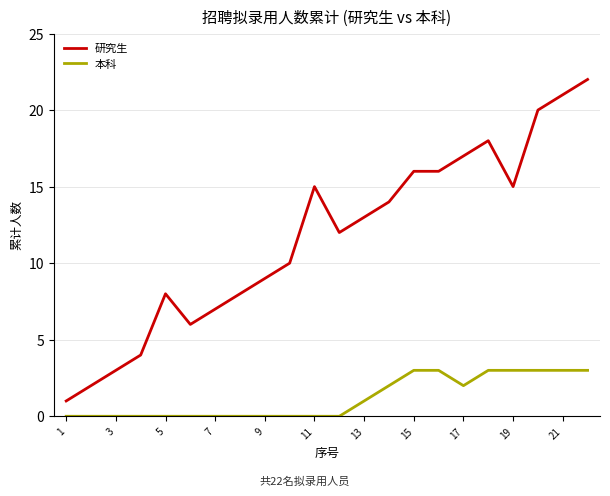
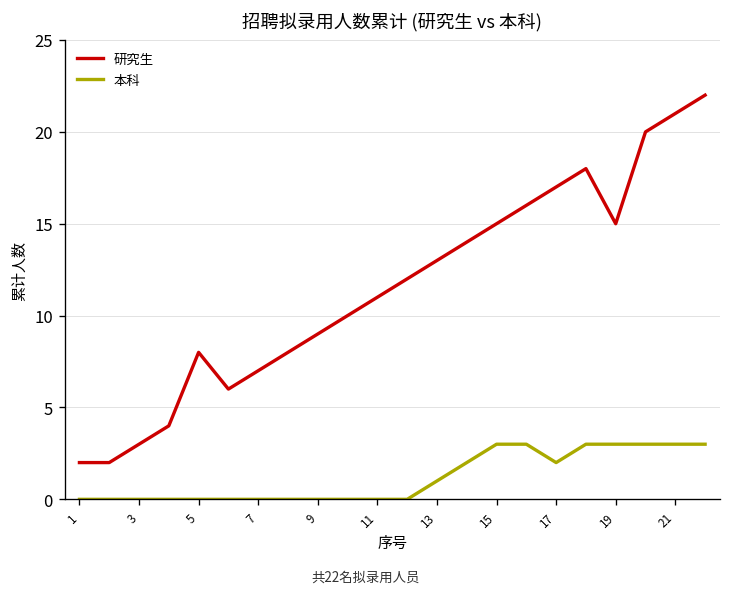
研究生, 1: 1 -> 2
研究生, 11: 15 -> 11
研究生, 15: 16 -> 15
